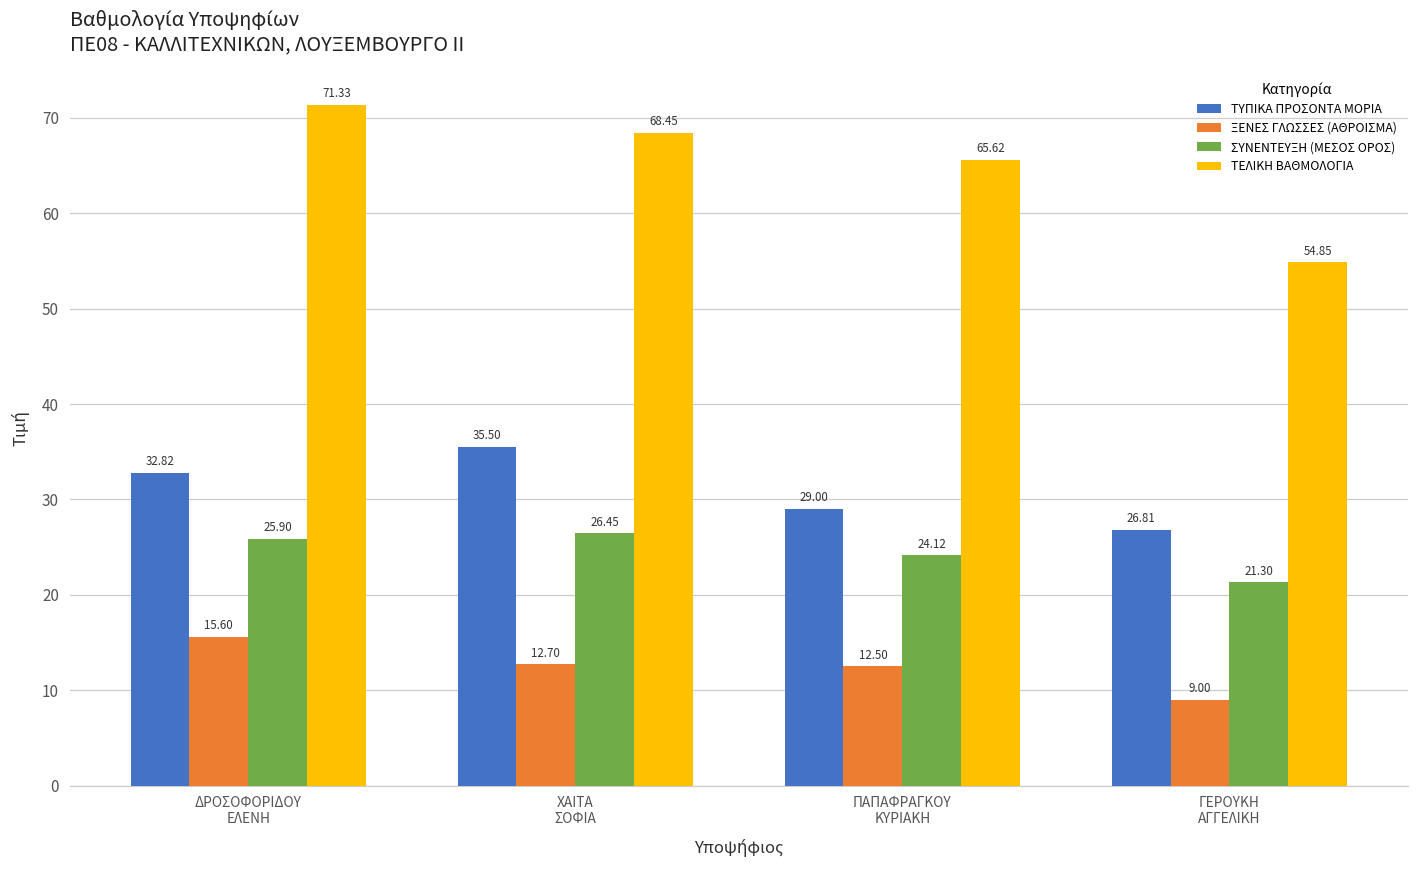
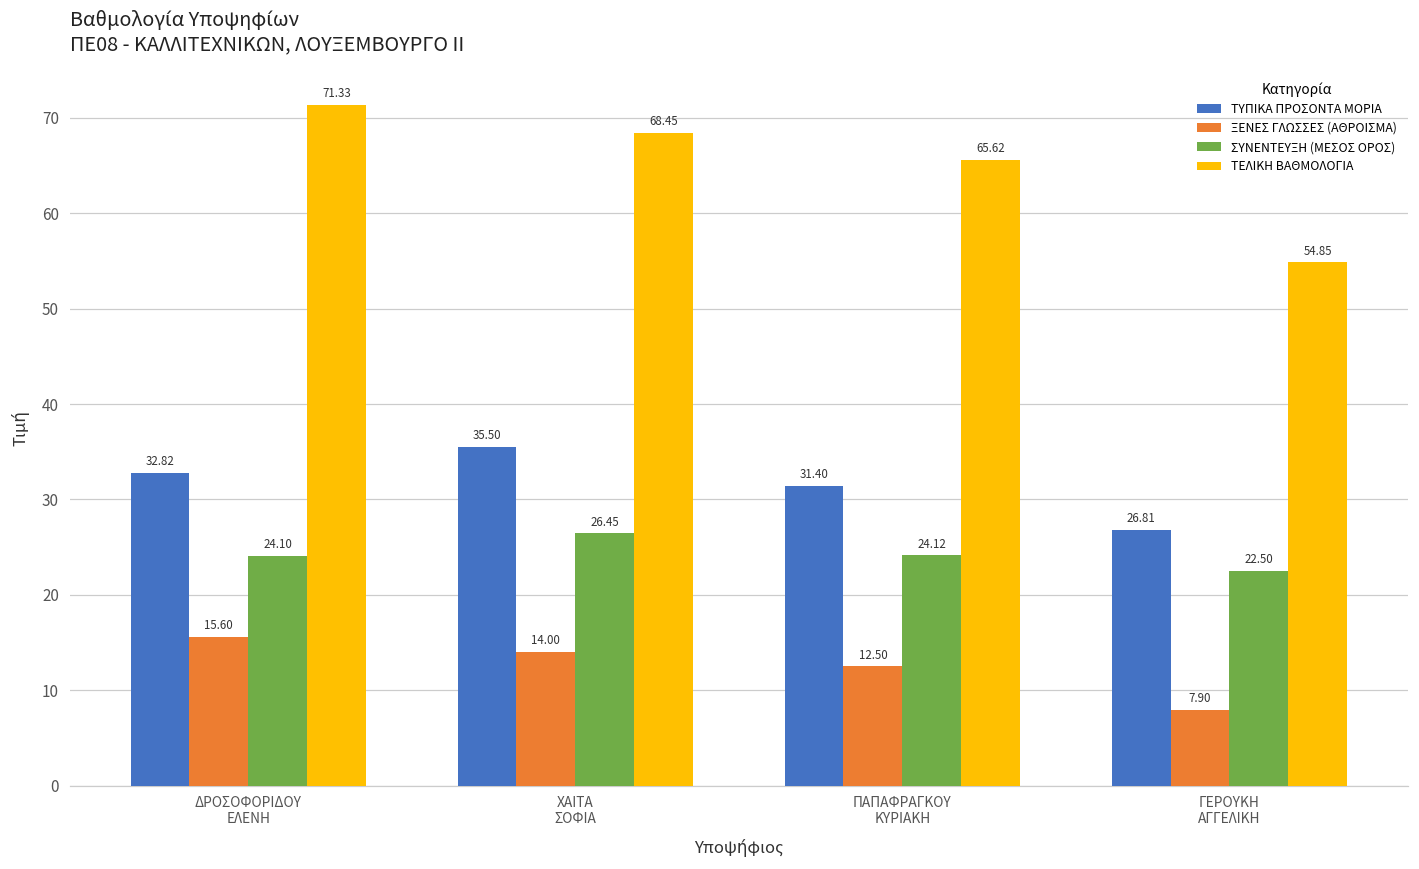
ΣΥΝΕΝΤΕΥΞΗ (ΜΕΣΟΣ ΟΡΟΣ), ΔΡΟΣΟΦΟΡΙΔΟΥ ΕΛΕΝΗ: 25.90 -> 24.10
ΞΕΝΕΣ ΓΛΩΣΣΕΣ (ΑΘΡΟΙΣΜΑ), ΧΑΙΤΑ ΣΟΦΙΑ: 12.70 -> 14.00
ΤΥΠΙΚΑ ΠΡΟΣΟΝΤΑ ΜΟΡΙΑ, ΠΑΠΑΦΡΑΓΚΟΥ ΚΥΡΙΑΚΗ: 29.00 -> 31.40
ΞΕΝΕΣ ΓΛΩΣΣΕΣ (ΑΘΡΟΙΣΜΑ), ΓΕΡΟΥΚΗ ΑΓΓΕΛΙΚΗ: 9.00 -> 7.90
ΣΥΝΕΝΤΕΥΞΗ (ΜΕΣΟΣ ΟΡΟΣ), ΓΕΡΟΥΚΗ ΑΓΓΕΛΙΚΗ: 21.30 -> 22.50
